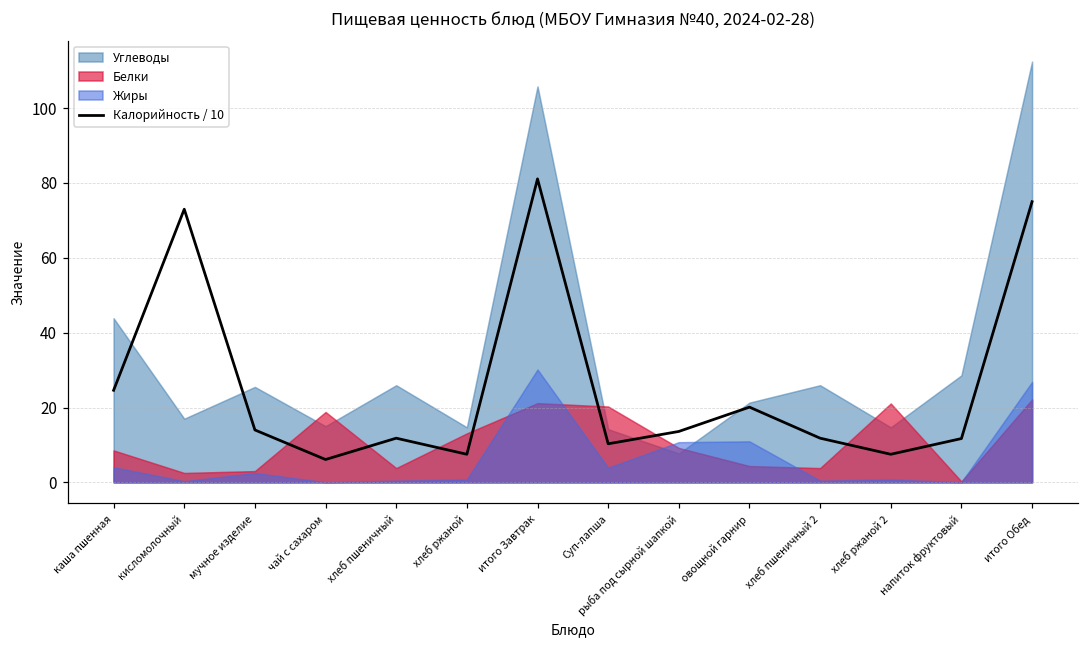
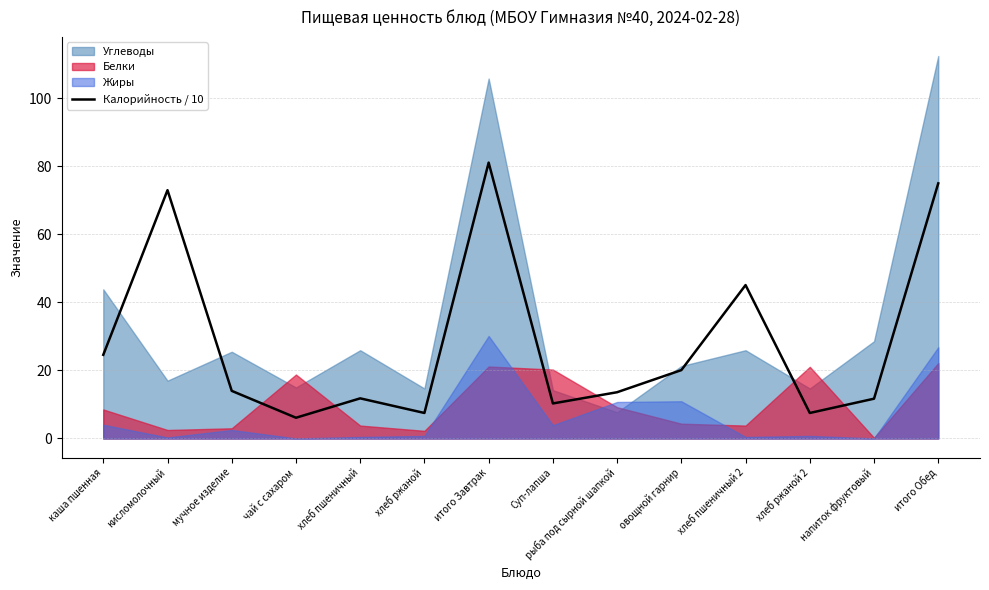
Белки, хлеб ржаной: 13 -> 2
Калорийность / 10, хлеб пшеничный 2: 12 -> 45
